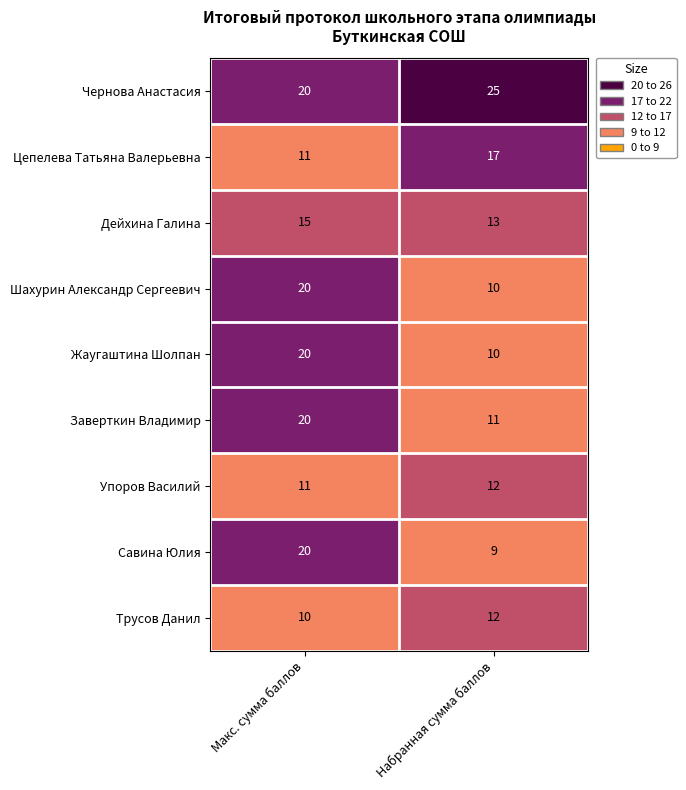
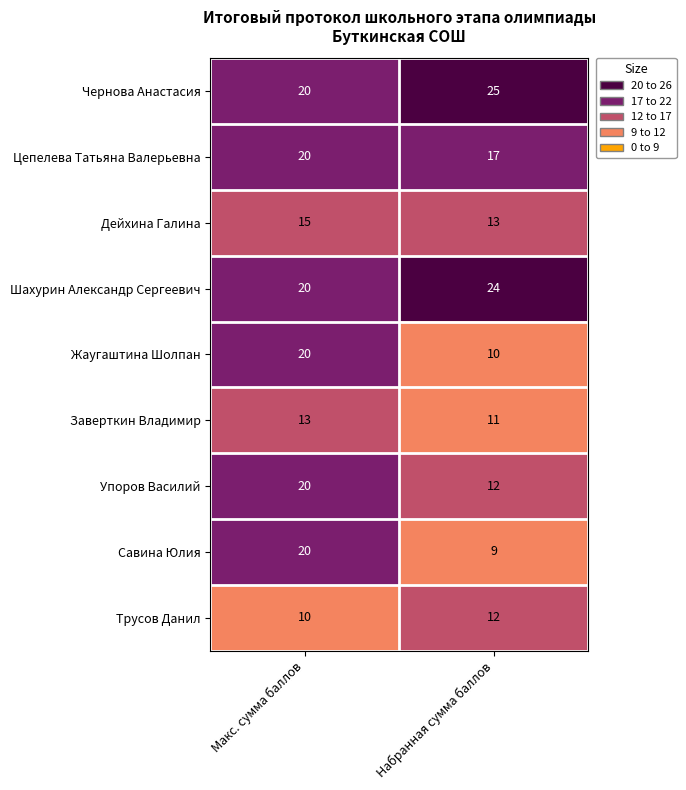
Цепелева Татьяна Валерьевна, Макс. сумма баллов: 11 -> 20
Шахурин Александр Сергеевич, Набранная сумма баллов: 10 -> 24
Заверткин Владимир, Макс. сумма баллов: 20 -> 13
Упоров Василий, Макс. сумма баллов: 11 -> 20
